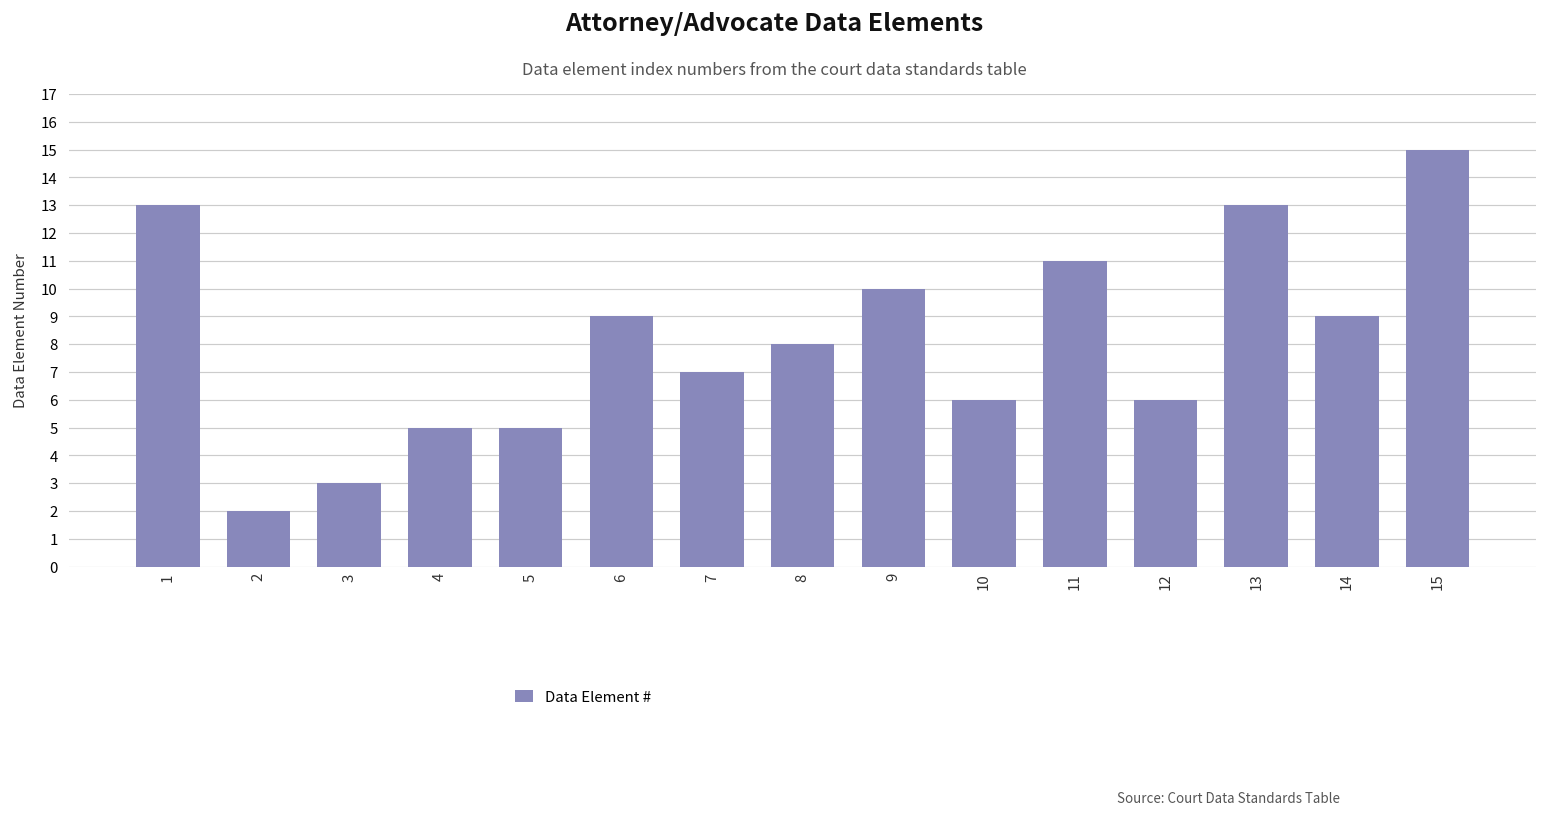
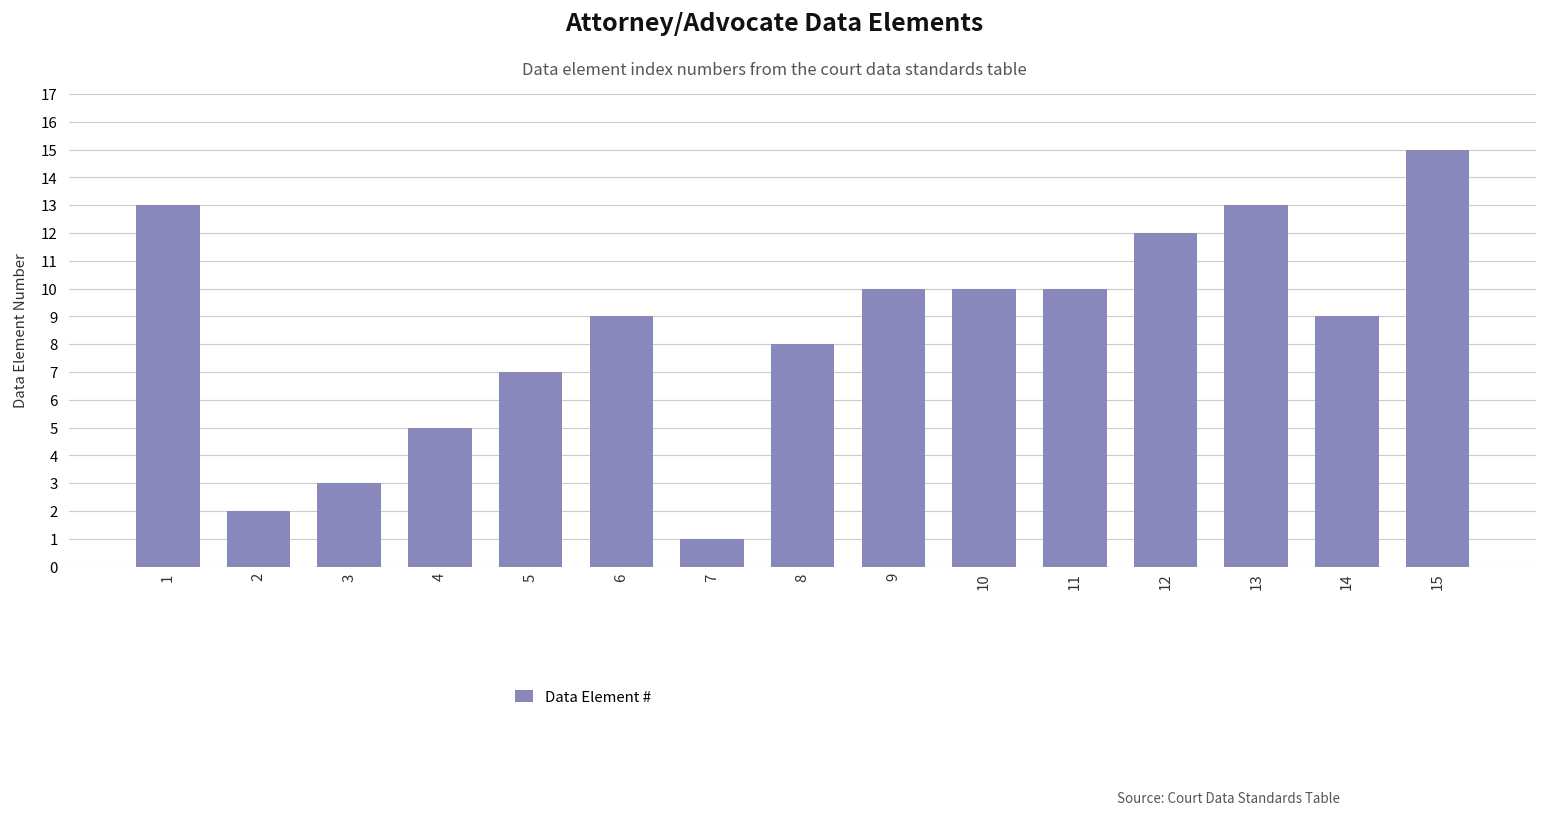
5: 5 -> 7
7: 7 -> 1
10: 6 -> 10
11: 11 -> 10
12: 6 -> 12
